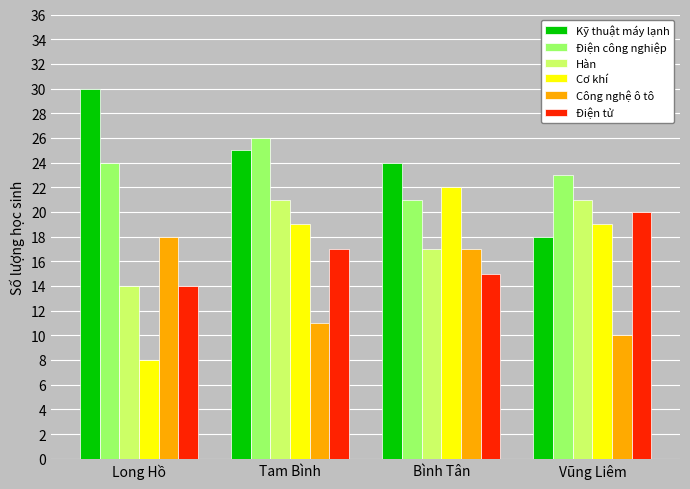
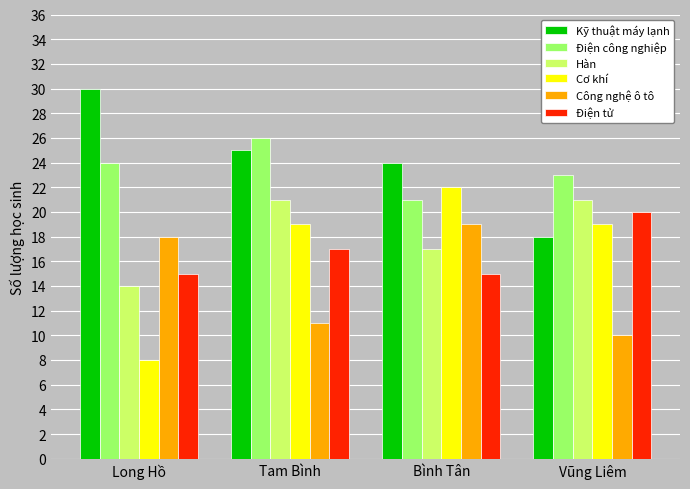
Điện tử, Long Hồ: 14 -> 15
Công nghệ ô tô, Bình Tân: 17 -> 19
